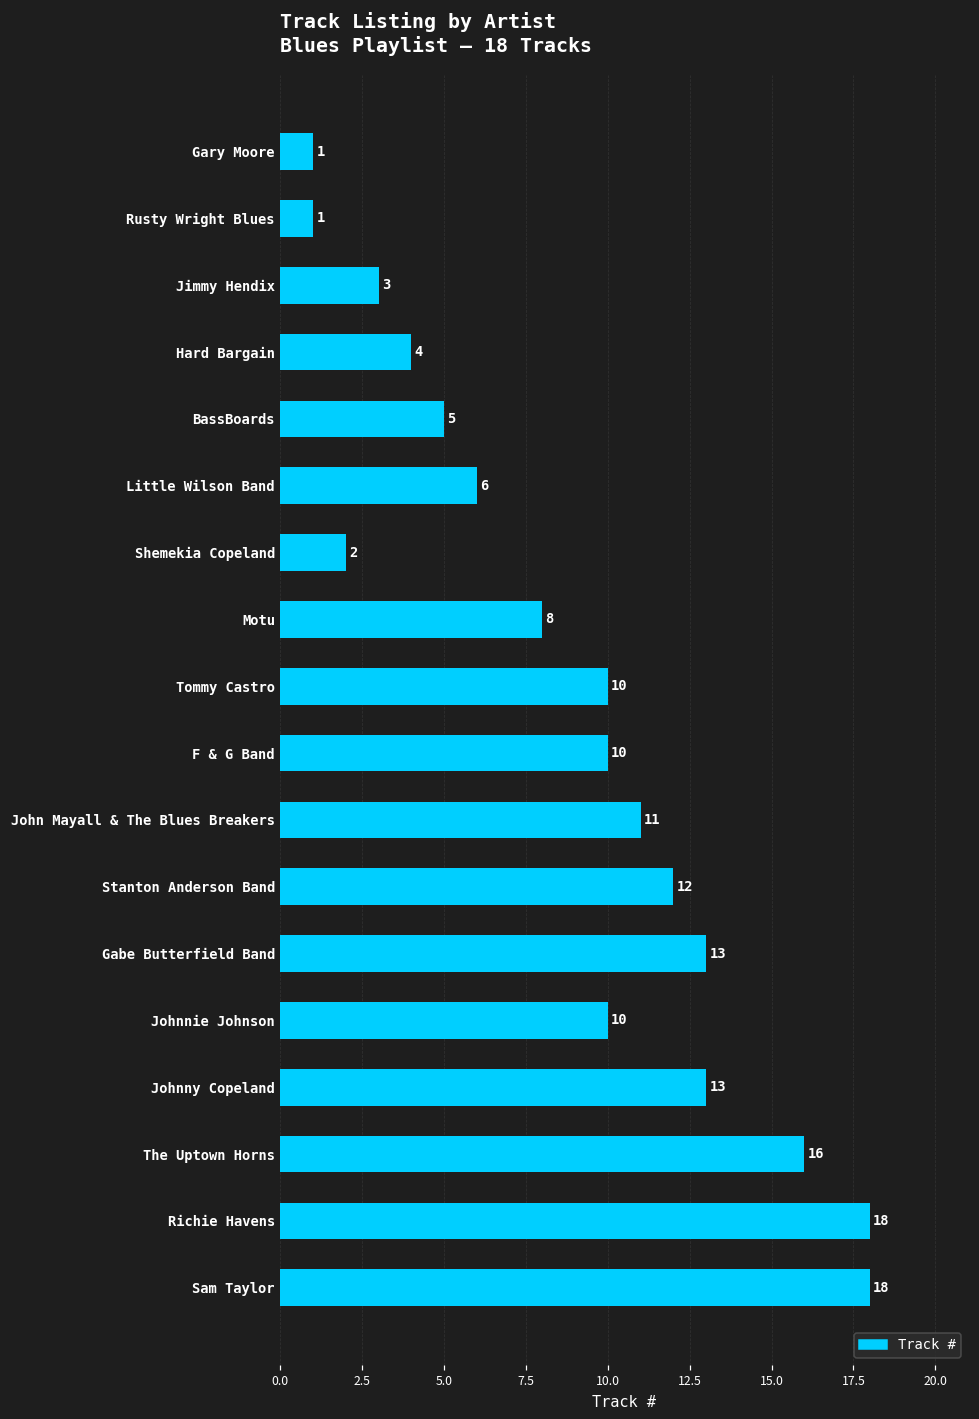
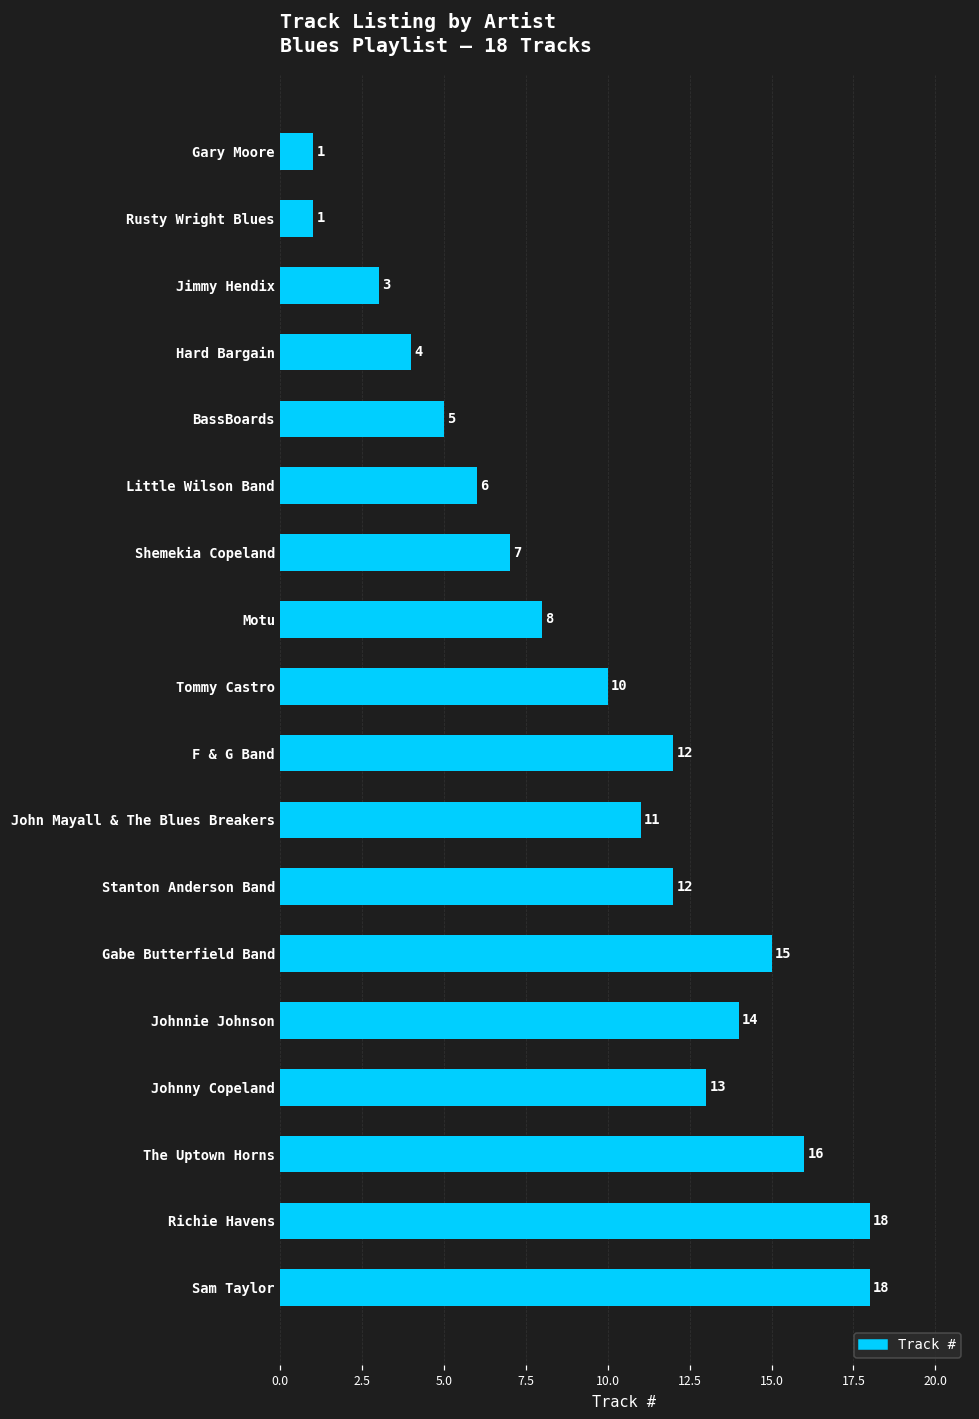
Shemekia Copeland: 2 -> 7
F & G Band: 10 -> 12
Gabe Butterfield Band: 13 -> 15
Johnnie Johnson: 10 -> 14
